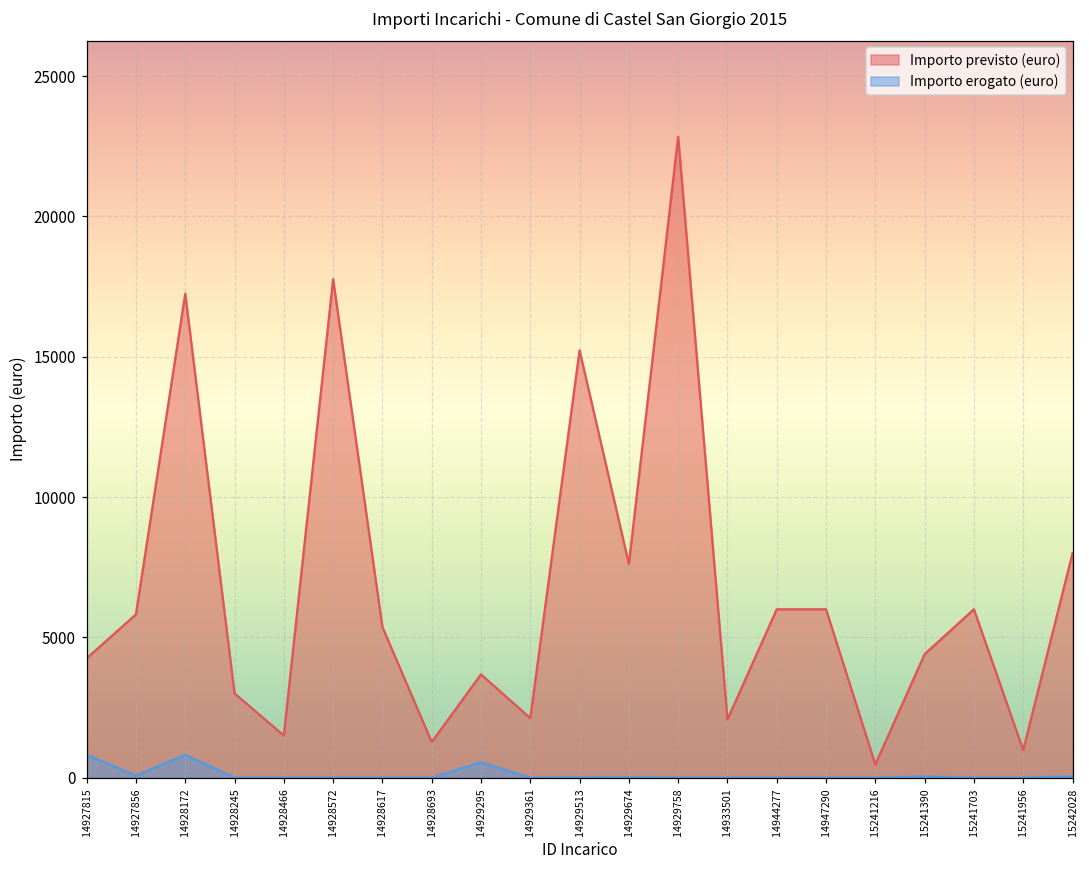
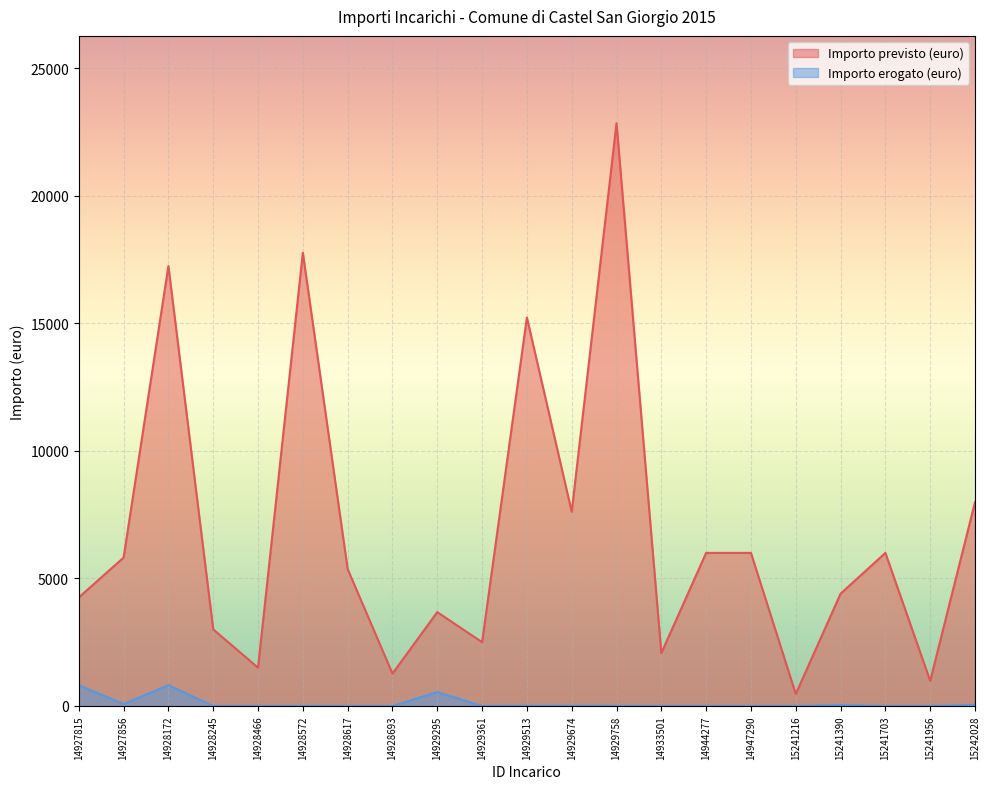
Importo previsto (euro), 14929361: 2100 -> 2500
